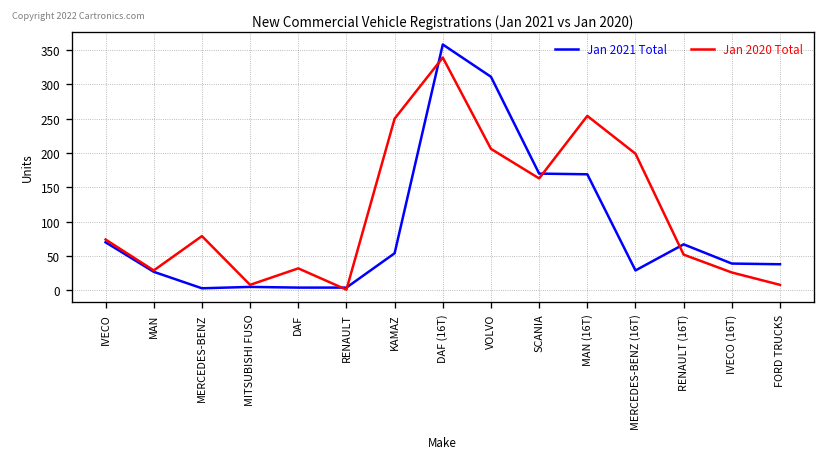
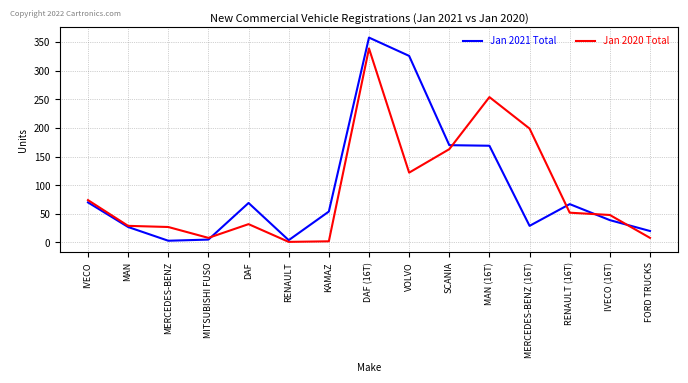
Jan 2020 Total, MERCEDES-BENZ: 80 -> 30
Jan 2021 Total, DAF: 0 -> 70
Jan 2020 Total, KAMAZ: 250 -> 0
Jan 2021 Total, VOLVO: 310 -> 330
Jan 2020 Total, VOLVO: 210 -> 120
Jan 2020 Total, IVECO (16T): 30 -> 50
Jan 2021 Total, FORD TRUCKS: 40 -> 20
